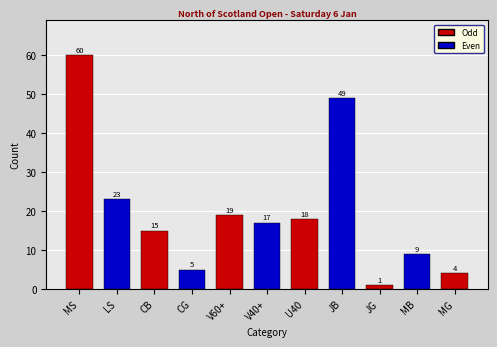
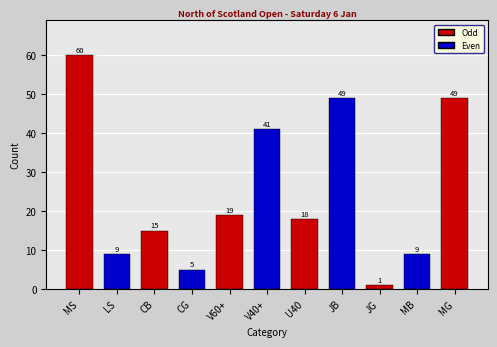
LS: 23 -> 9
V40+: 17 -> 41
MG: 4 -> 49
